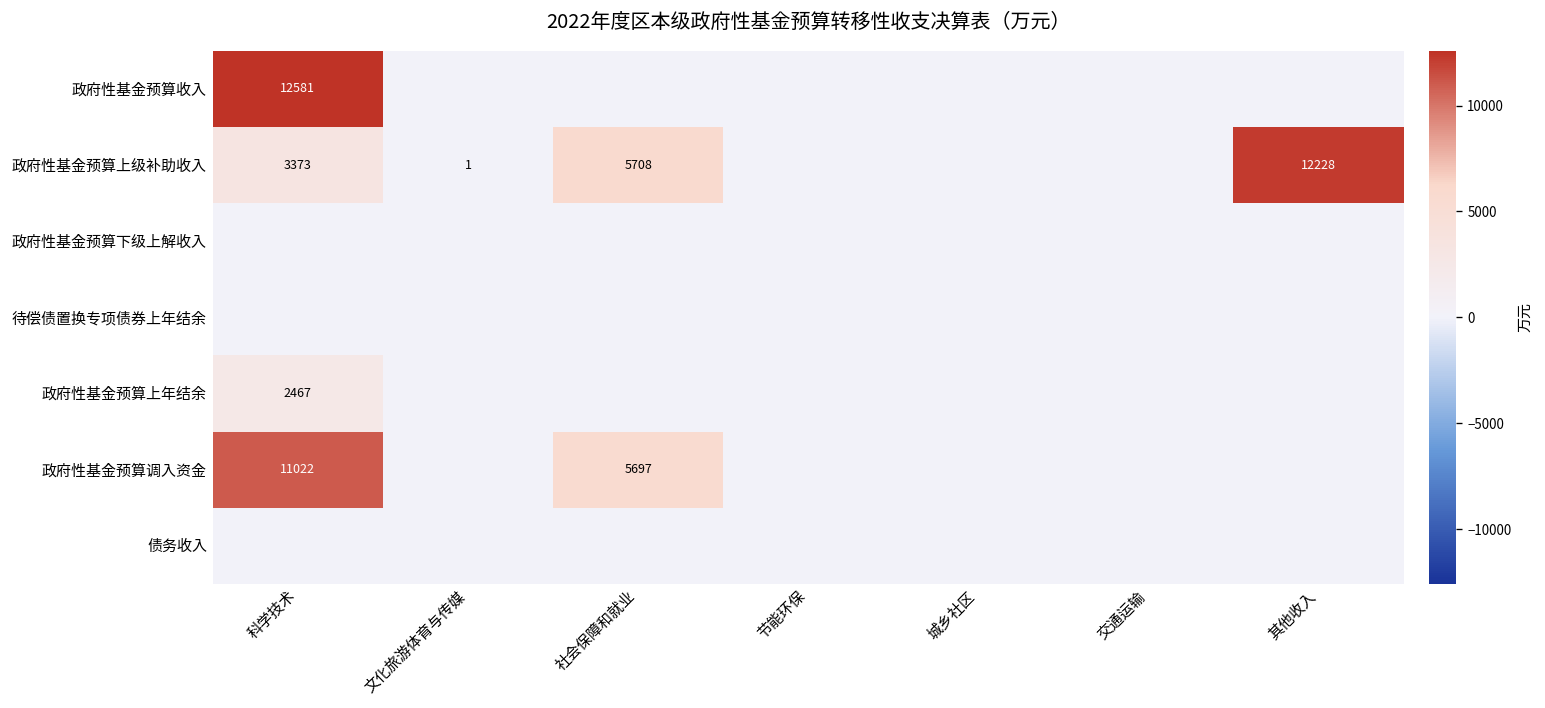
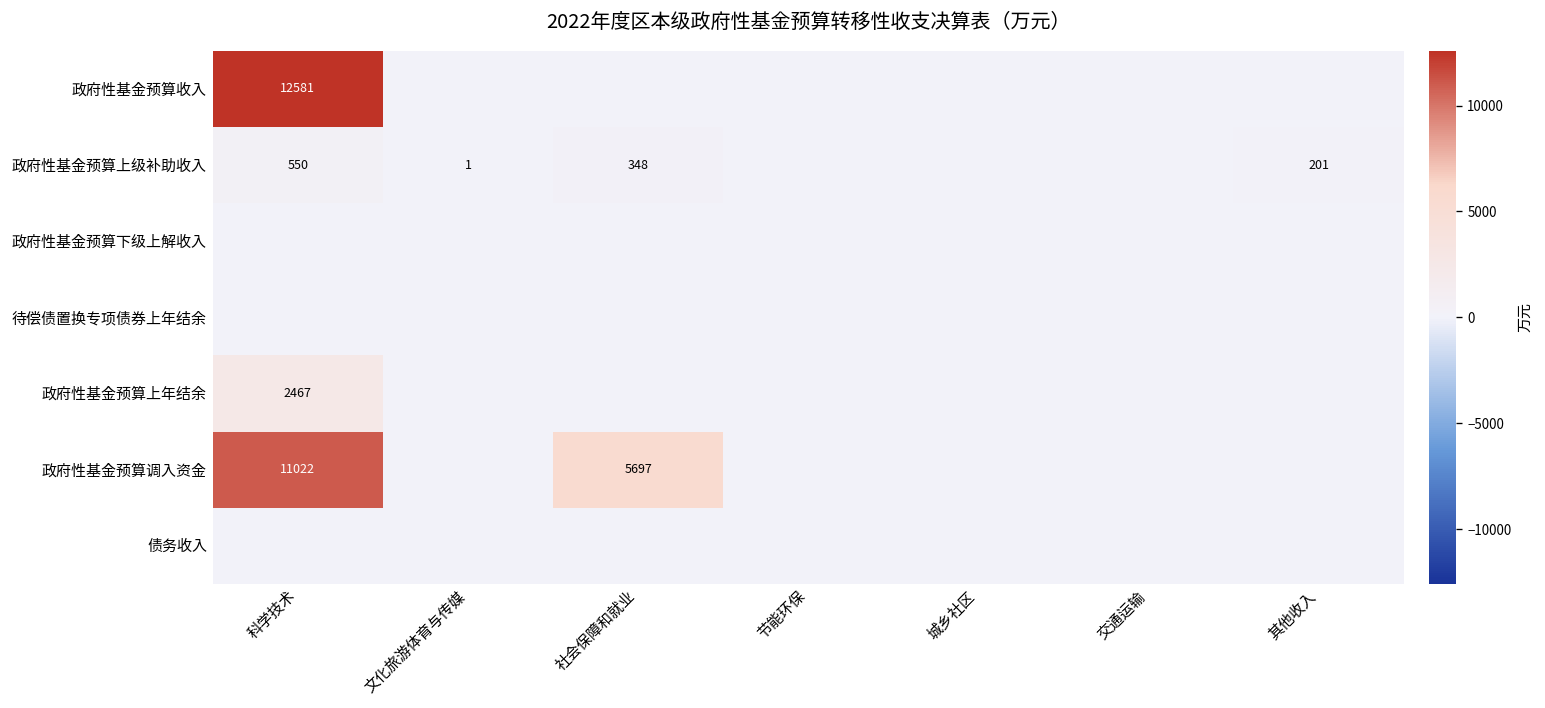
政府性基金预算上级补助收入, 科学技术: 3373 -> 550
政府性基金预算上级补助收入, 社会保障和就业: 5708 -> 348
政府性基金预算上级补助收入, 其他收入: 12228 -> 201
